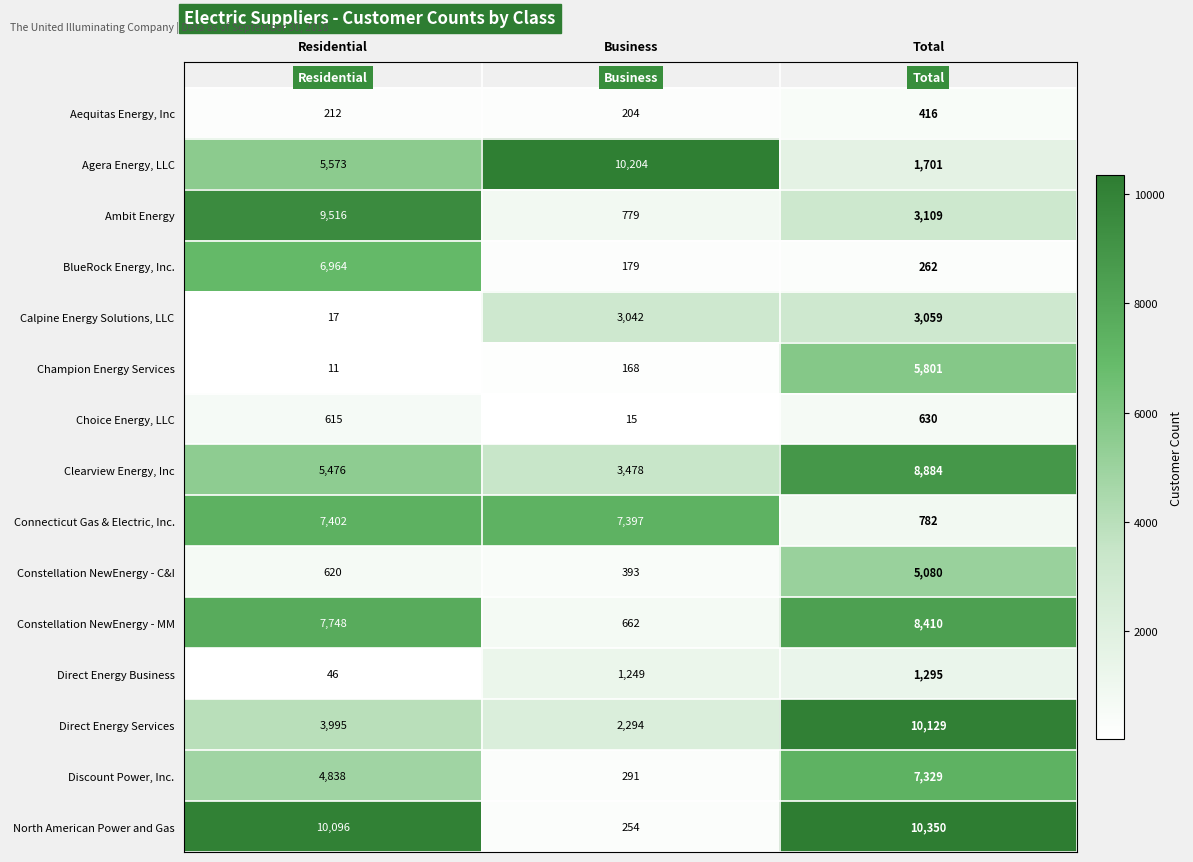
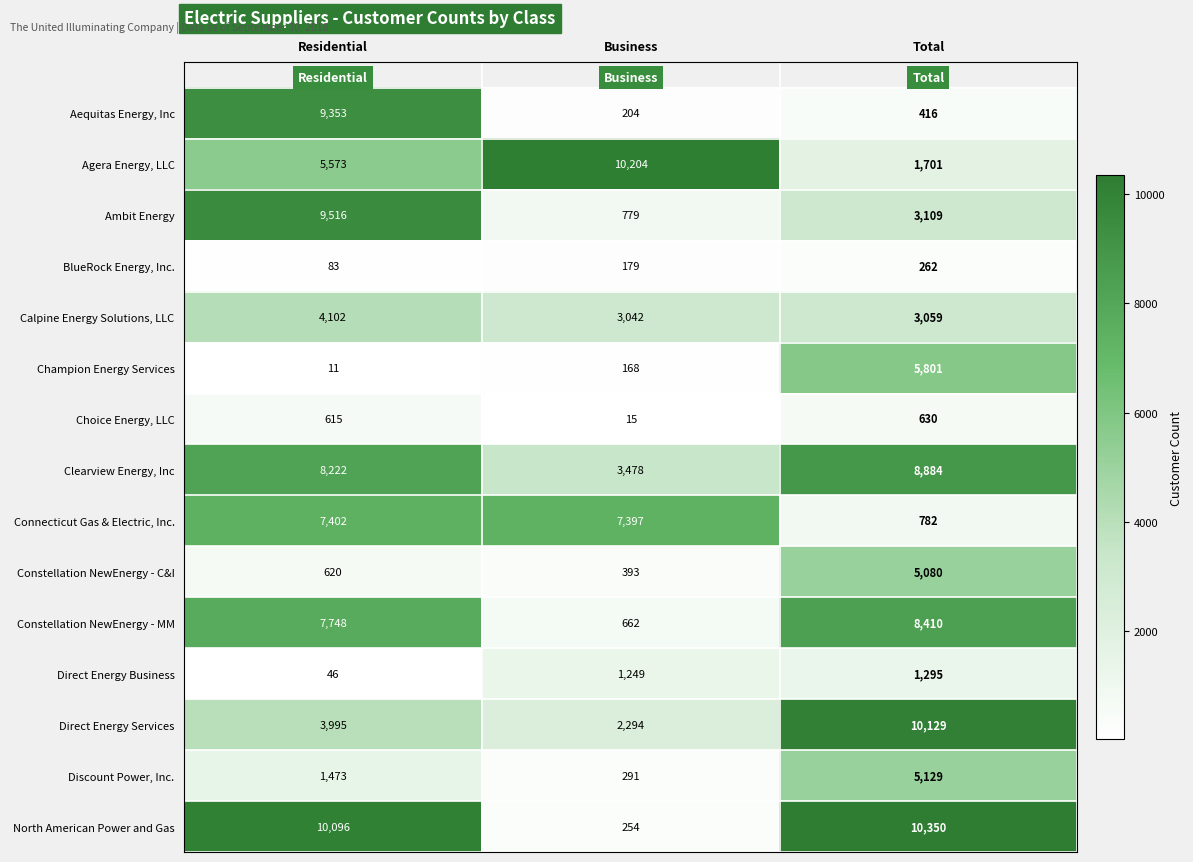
Aequitas Energy, Inc, Residential: 212 -> 9,353
BlueRock Energy, Inc., Residential: 6,964 -> 83
Calpine Energy Solutions, LLC, Residential: 17 -> 4,102
Clearview Energy, Inc, Residential: 5,476 -> 8,222
Discount Power, Inc., Residential: 4,838 -> 1,473
Discount Power, Inc., Total: 7,329 -> 5,129
